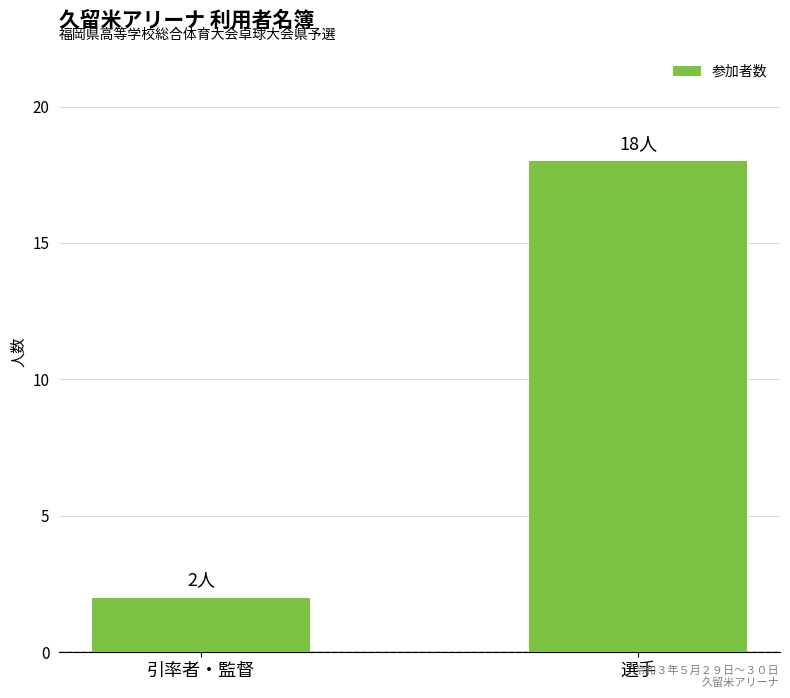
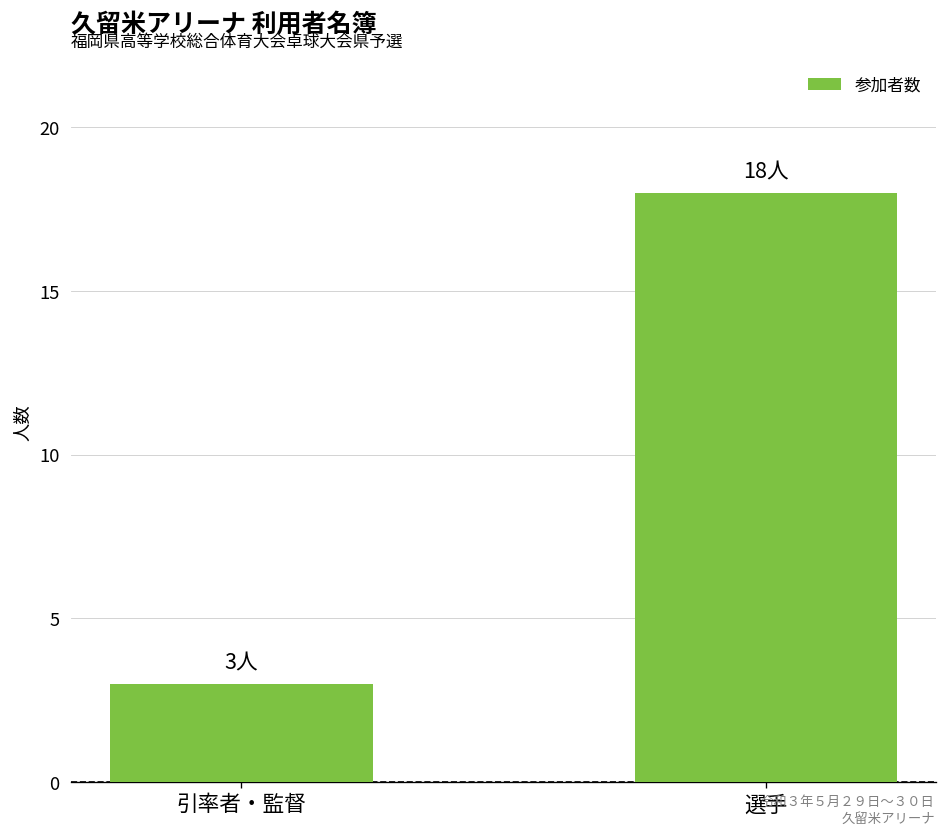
引率者・監督: 2人 -> 3人
